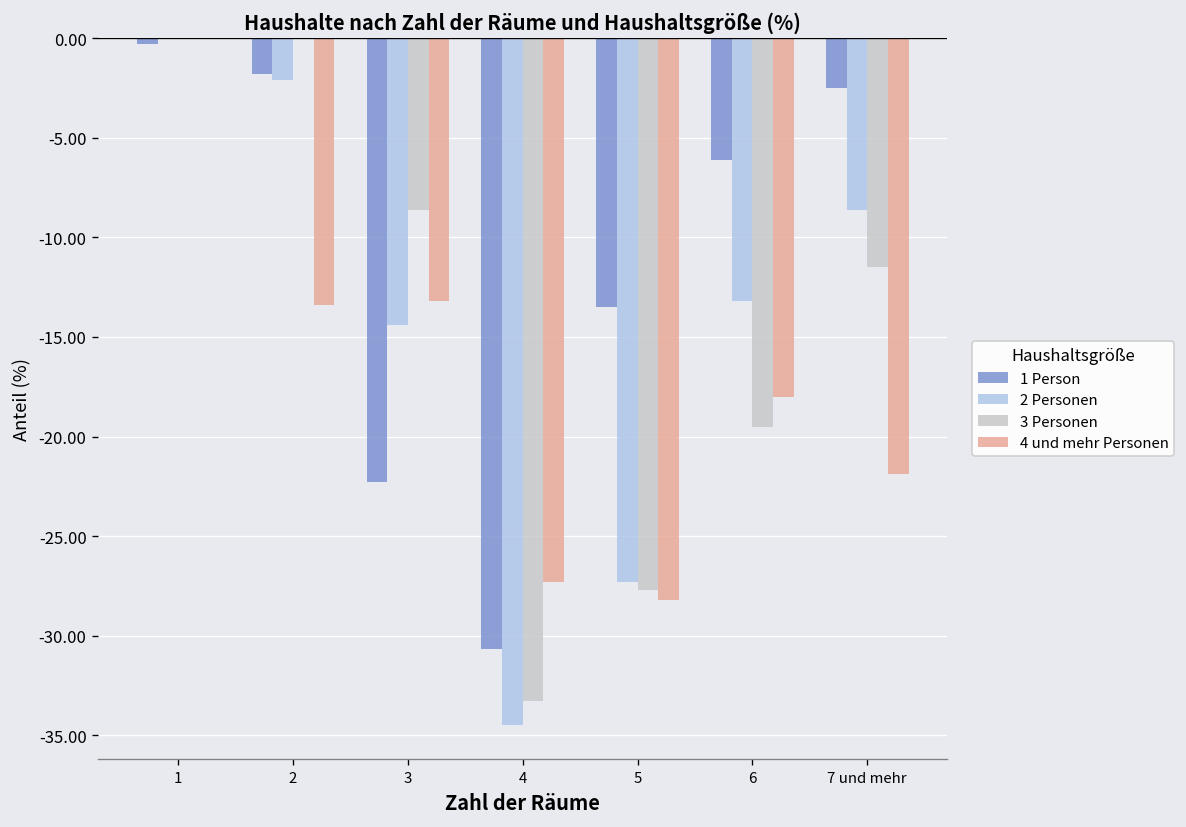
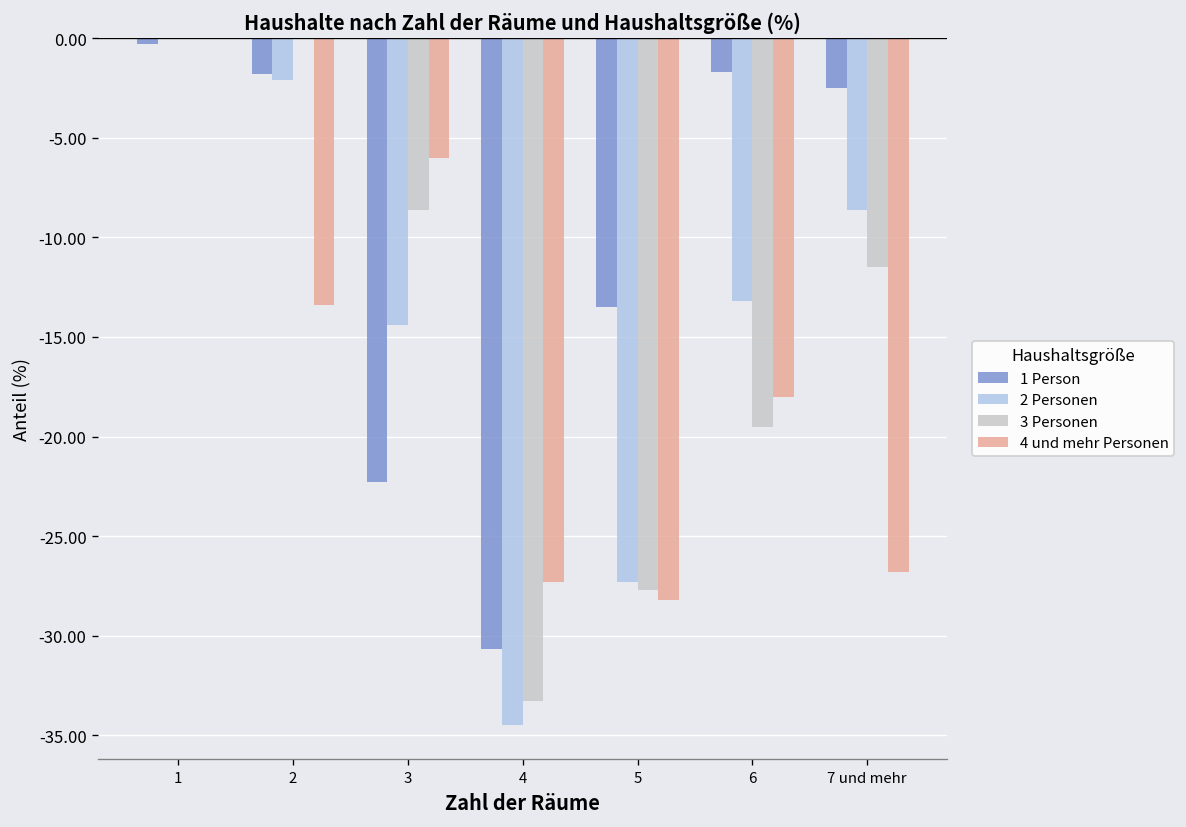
4 und mehr Personen, 3: -13.2 -> -6.0
1 Person, 6: -6.1 -> -1.7
4 und mehr Personen, 7 und mehr: -21.9 -> -26.8
